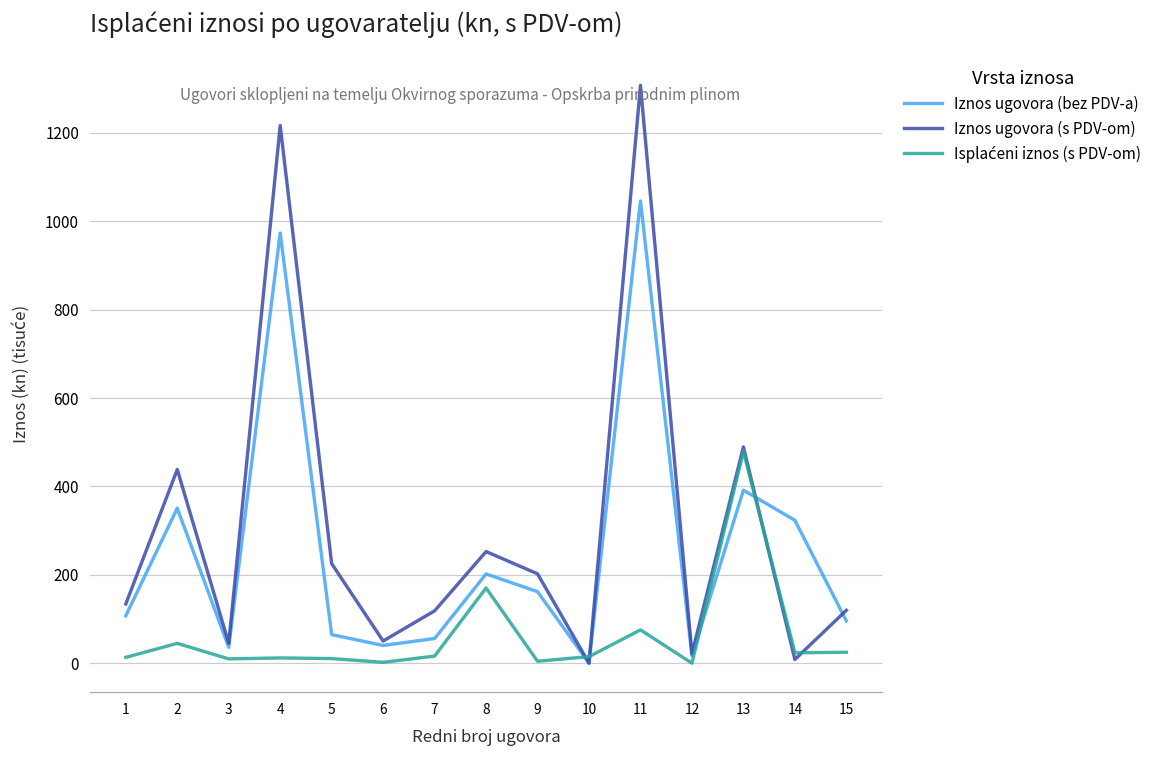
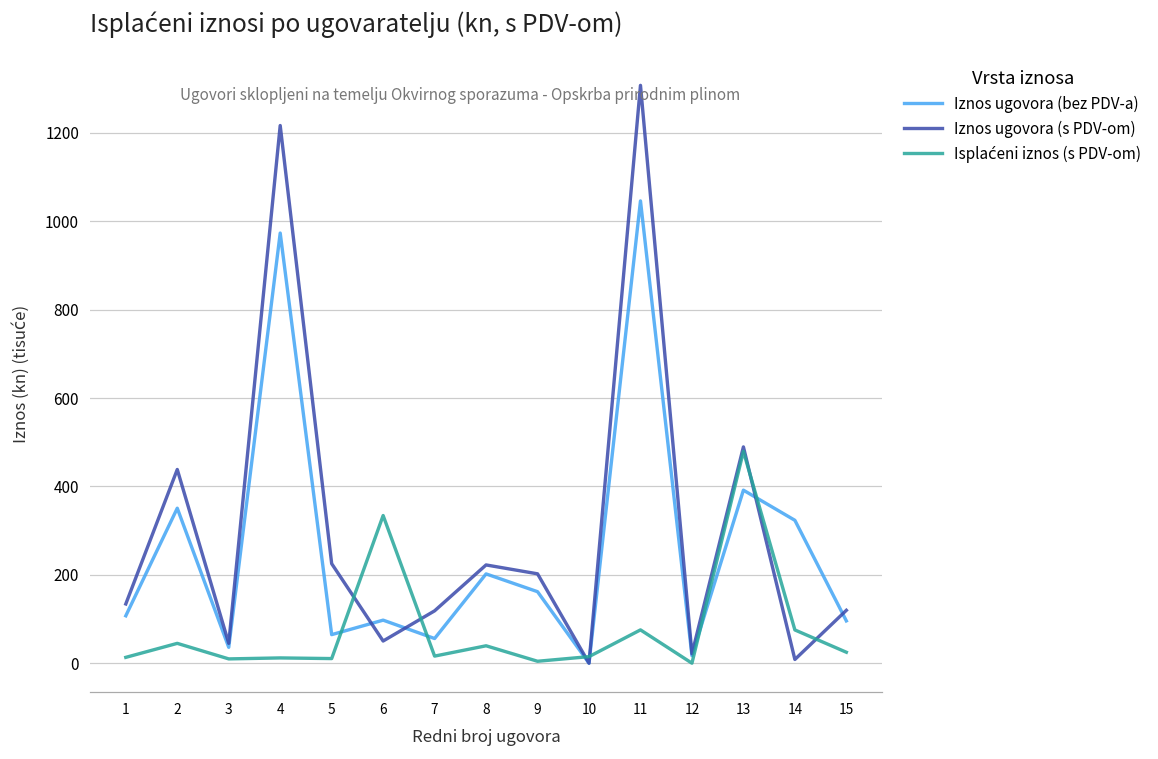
Iznos ugovora (bez PDV-a), 6: 40 -> 100
Isplaćeni iznos (s PDV-om), 6: 0 -> 330
Iznos ugovora (s PDV-om), 8: 250 -> 220
Isplaćeni iznos (s PDV-om), 8: 170 -> 40
Isplaćeni iznos (s PDV-om), 14: 20 -> 80
